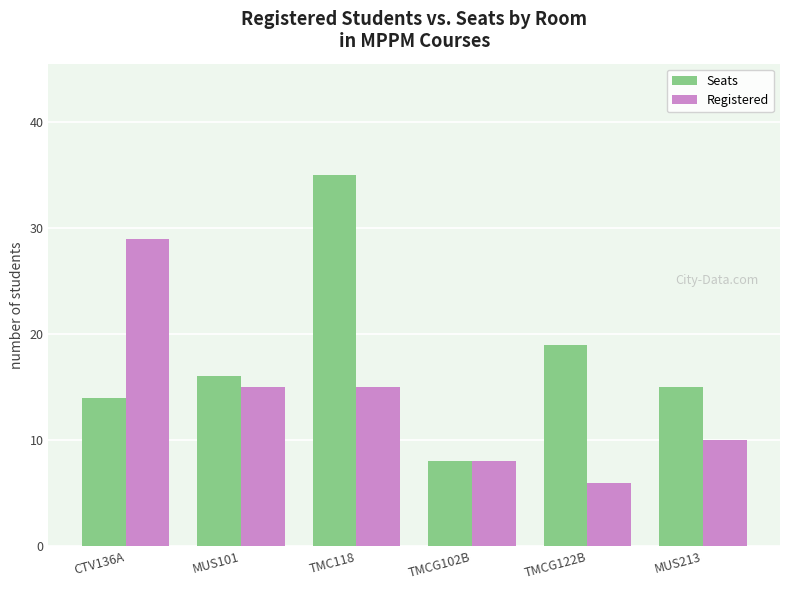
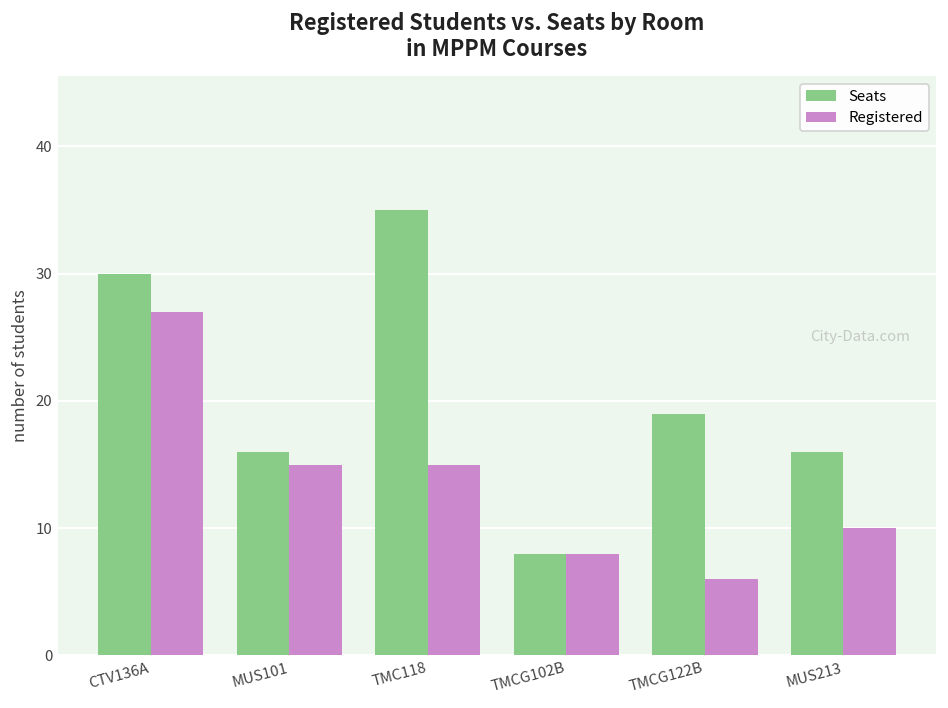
Seats, CTV136A: 14 -> 30
Registered, CTV136A: 29 -> 27
Seats, MUS213: 15 -> 16
